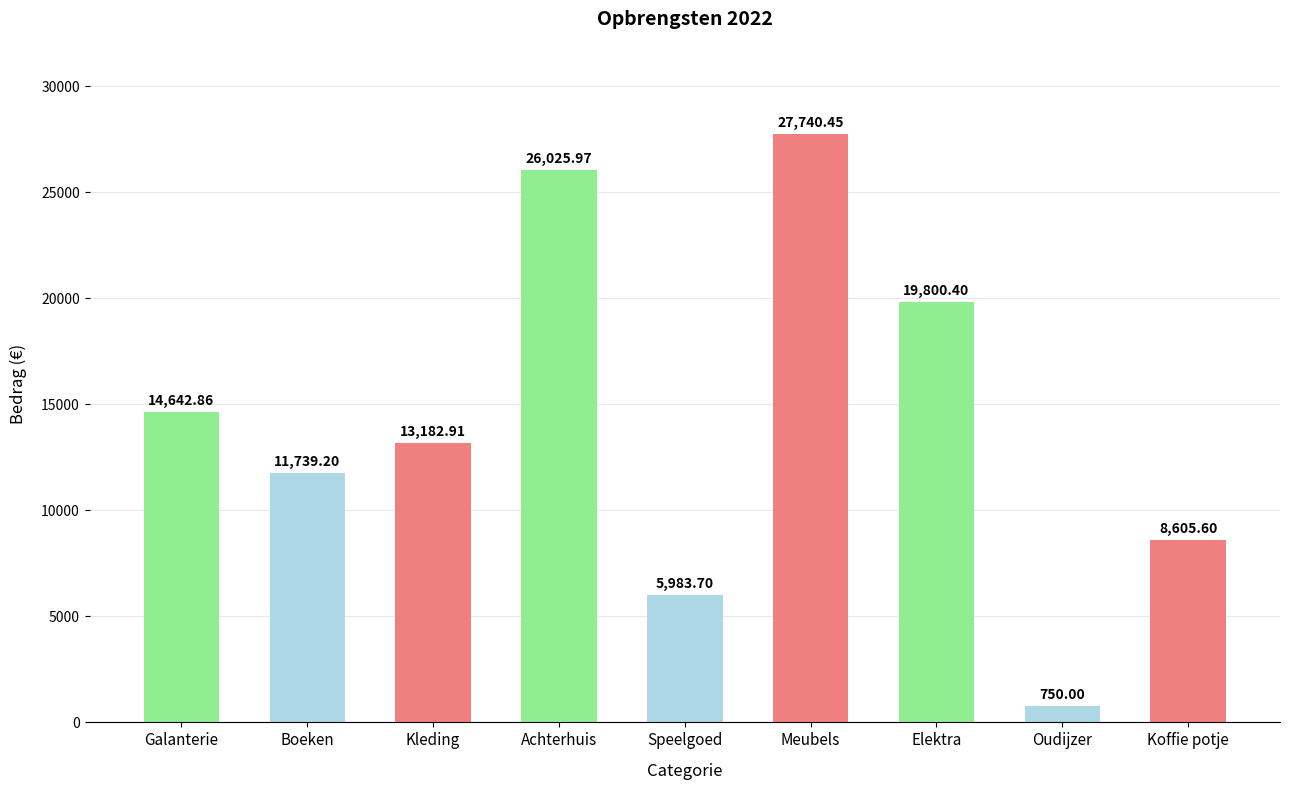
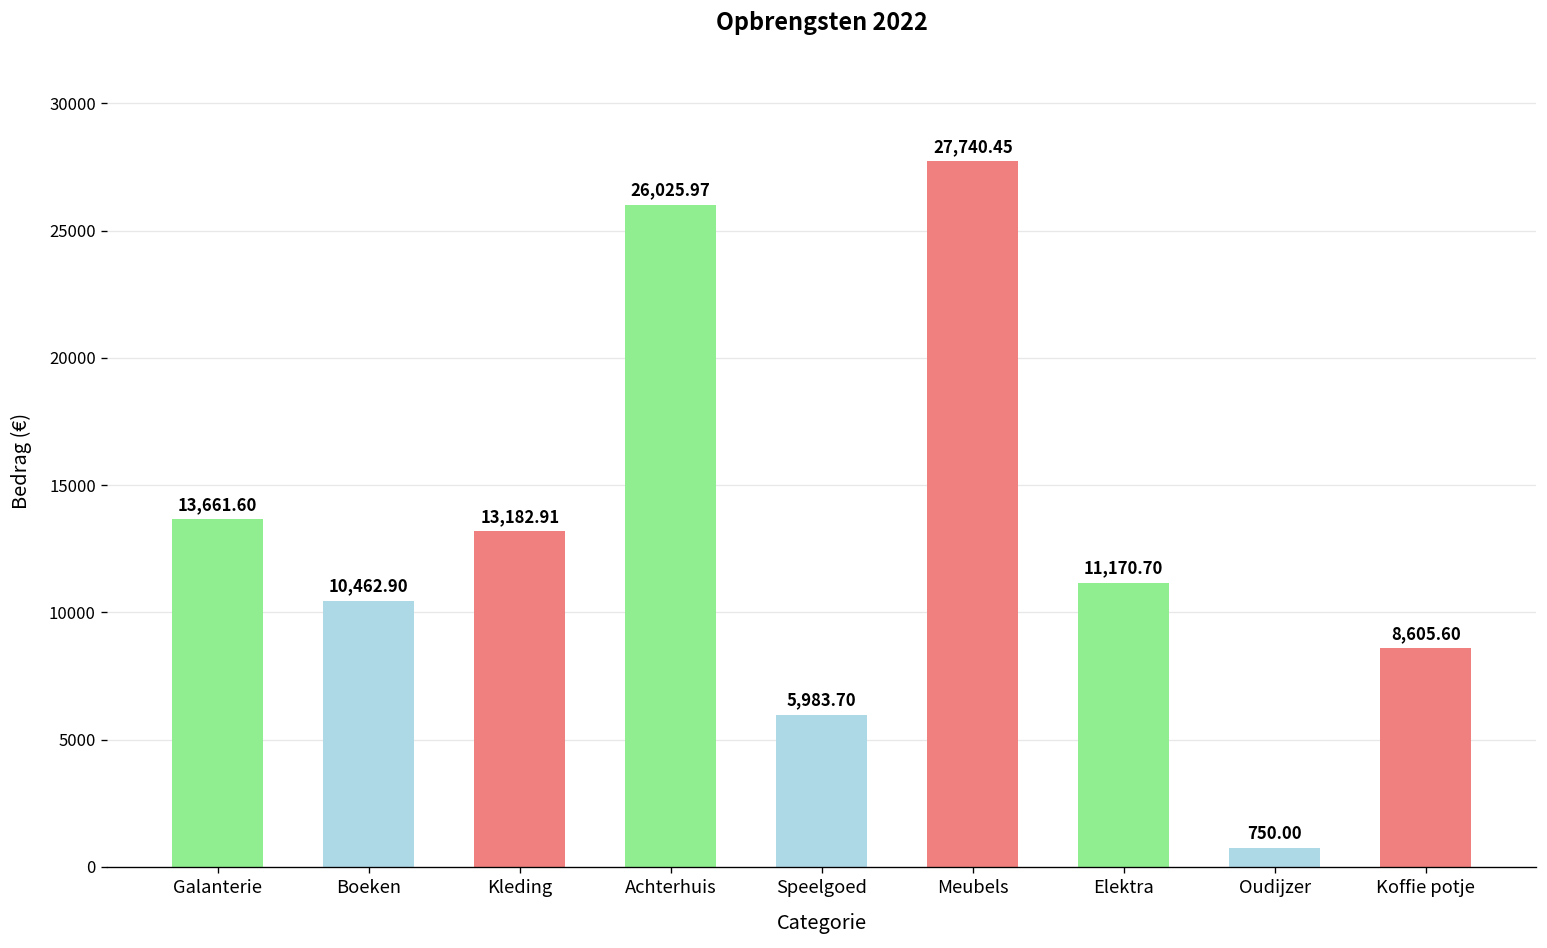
Galanterie: 14,642.86 -> 13,661.60
Boeken: 11,739.20 -> 10,462.90
Elektra: 19,800.40 -> 11,170.70
